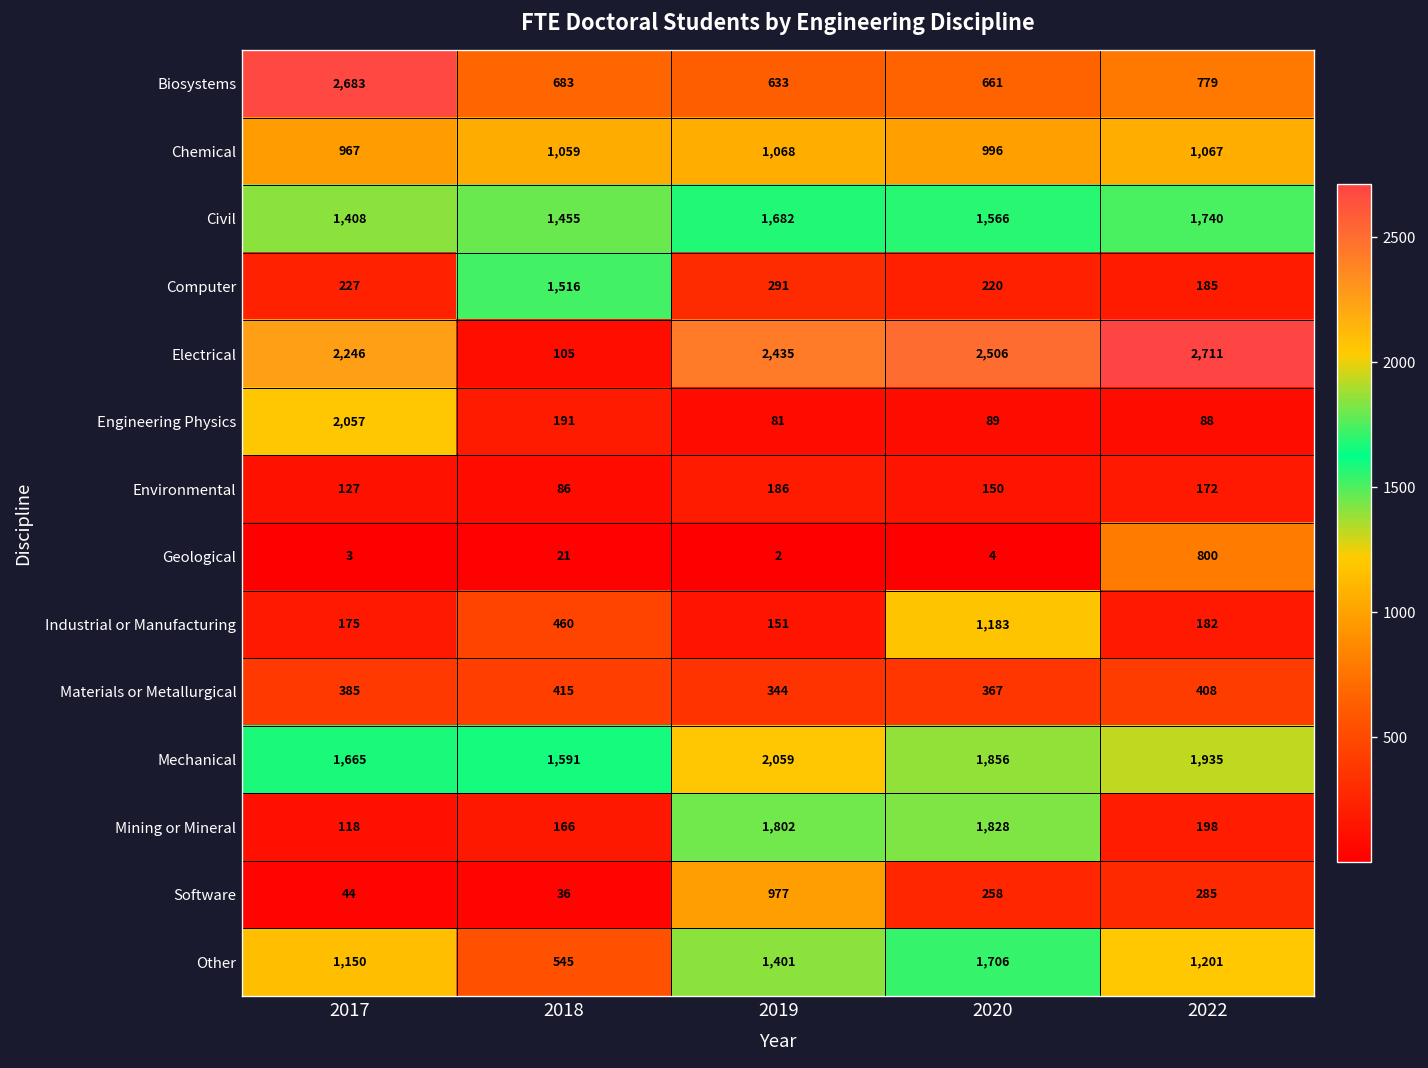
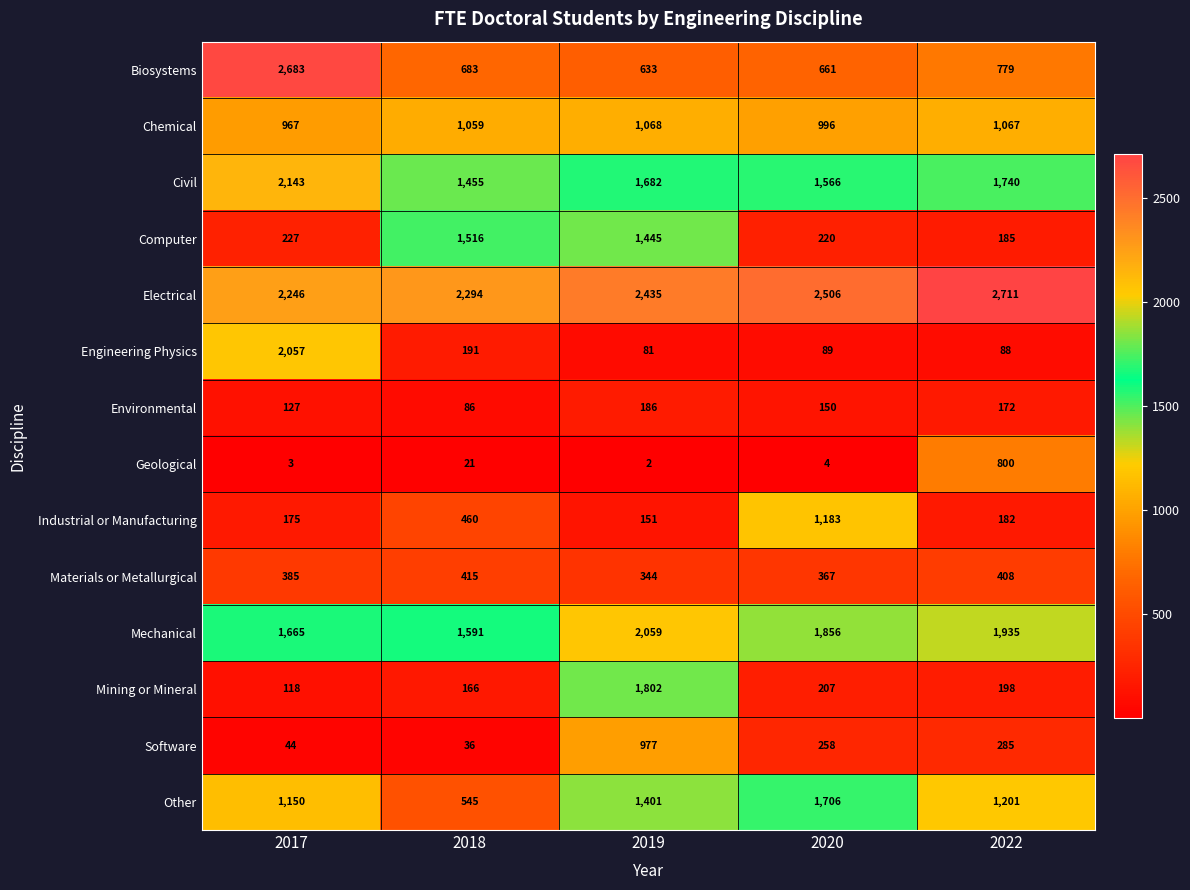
Civil, 2017: 1,408 -> 2,143
Computer, 2019: 291 -> 1,445
Electrical, 2018: 105 -> 2,294
Mining or Mineral, 2020: 1,828 -> 207
